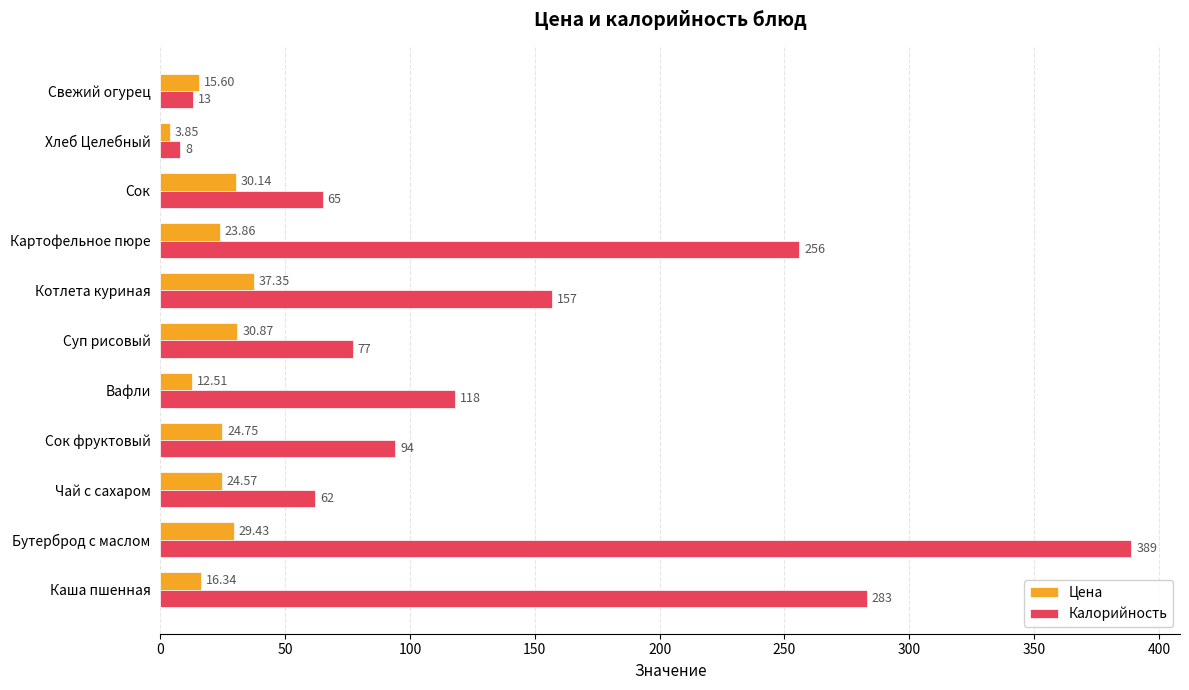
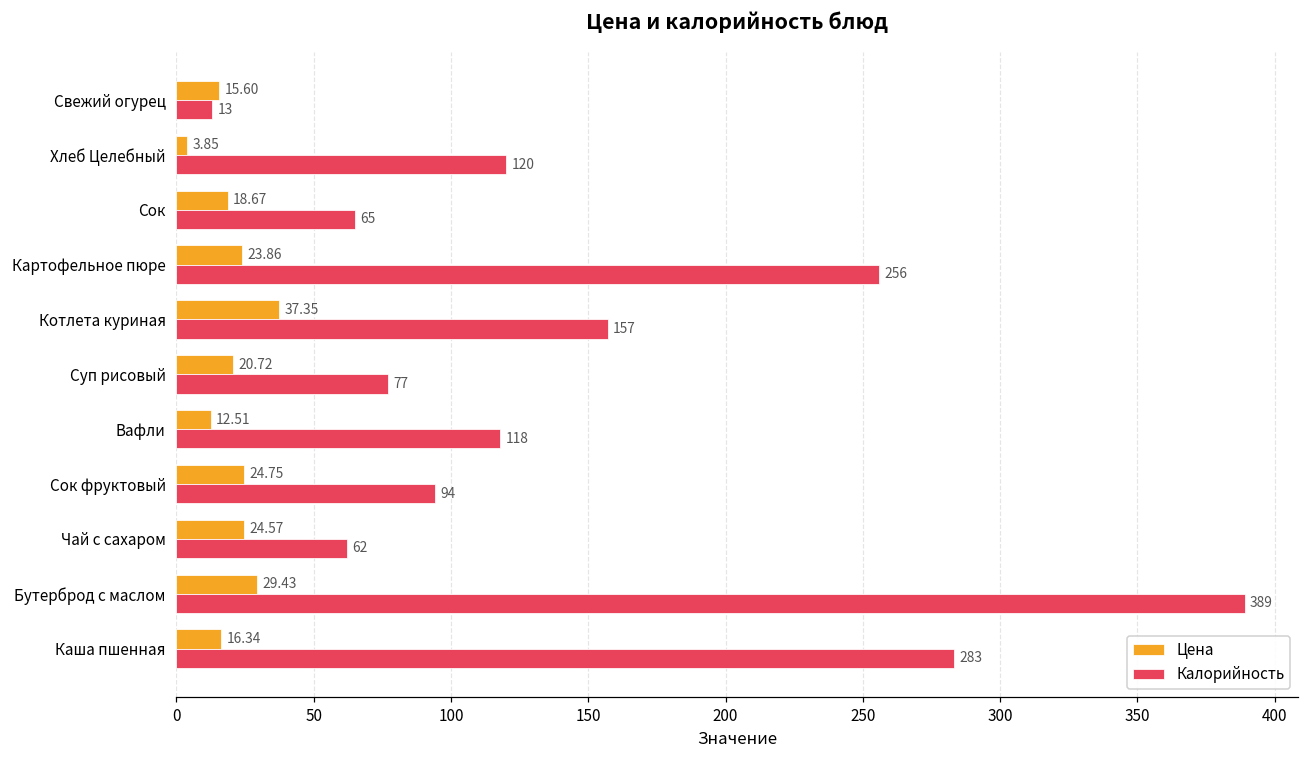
Калорийность, Хлеб Целебный: 8 -> 120
Цена, Сок: 30.14 -> 18.67
Цена, Суп рисовый: 30.87 -> 20.72
